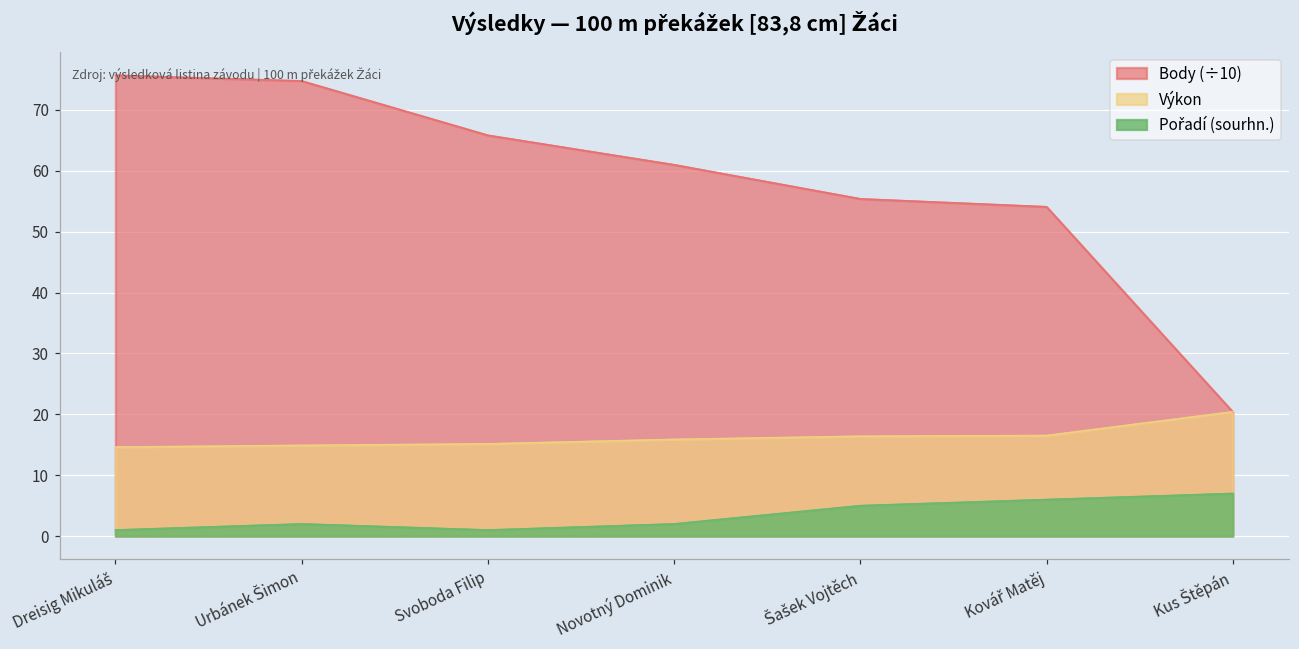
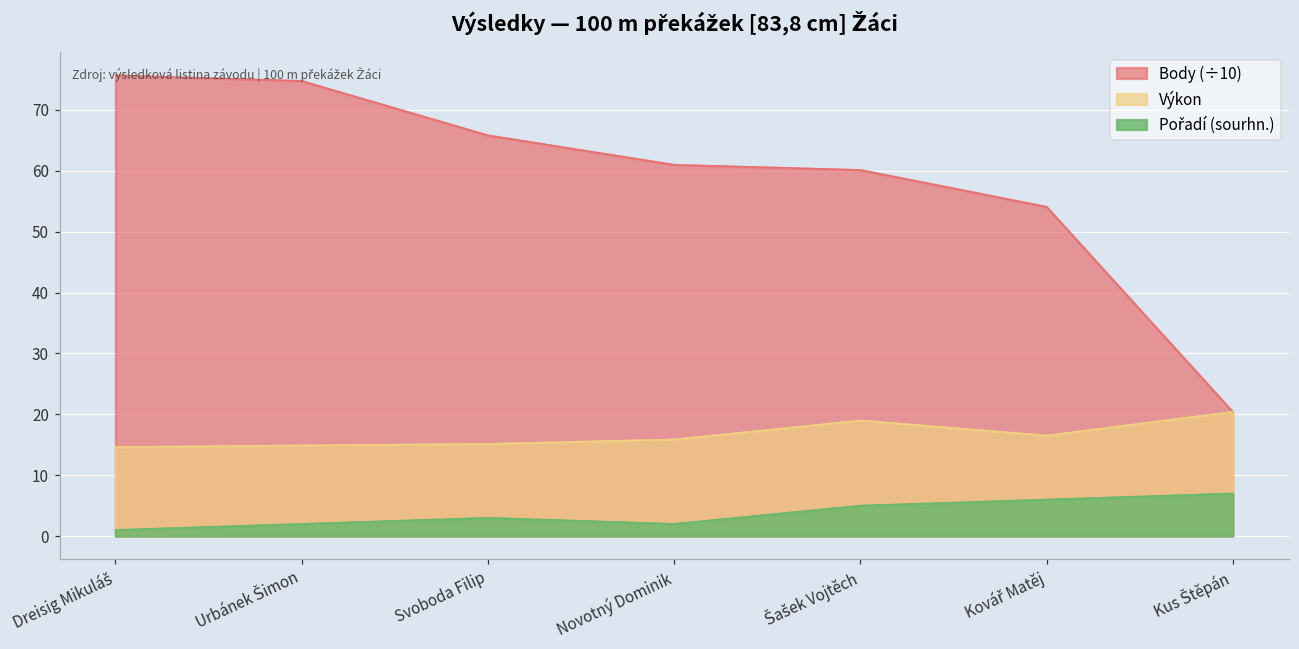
Pořadí (sourhn.), Svoboda Filip: 1 -> 3
Body (÷10), Šašek Vojtěch: 55 -> 60
Výkon, Šašek Vojtěch: 16 -> 19
